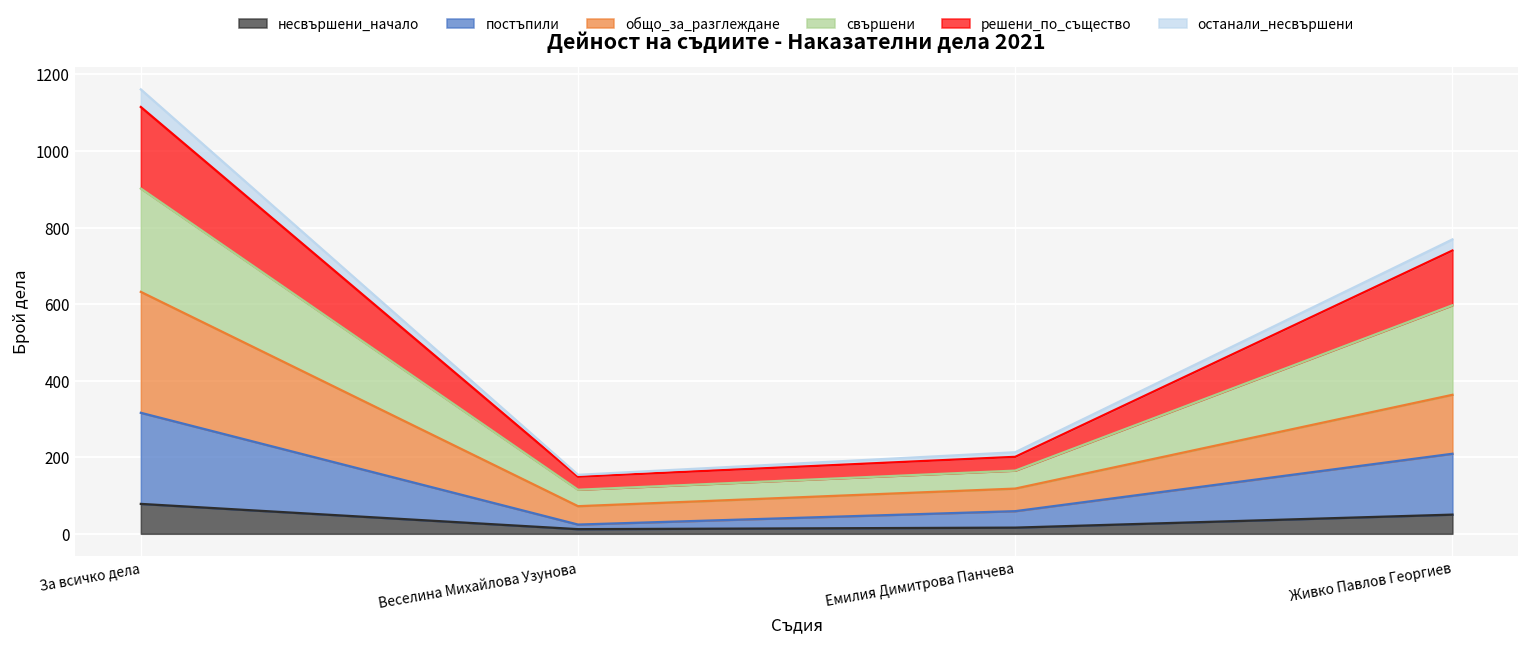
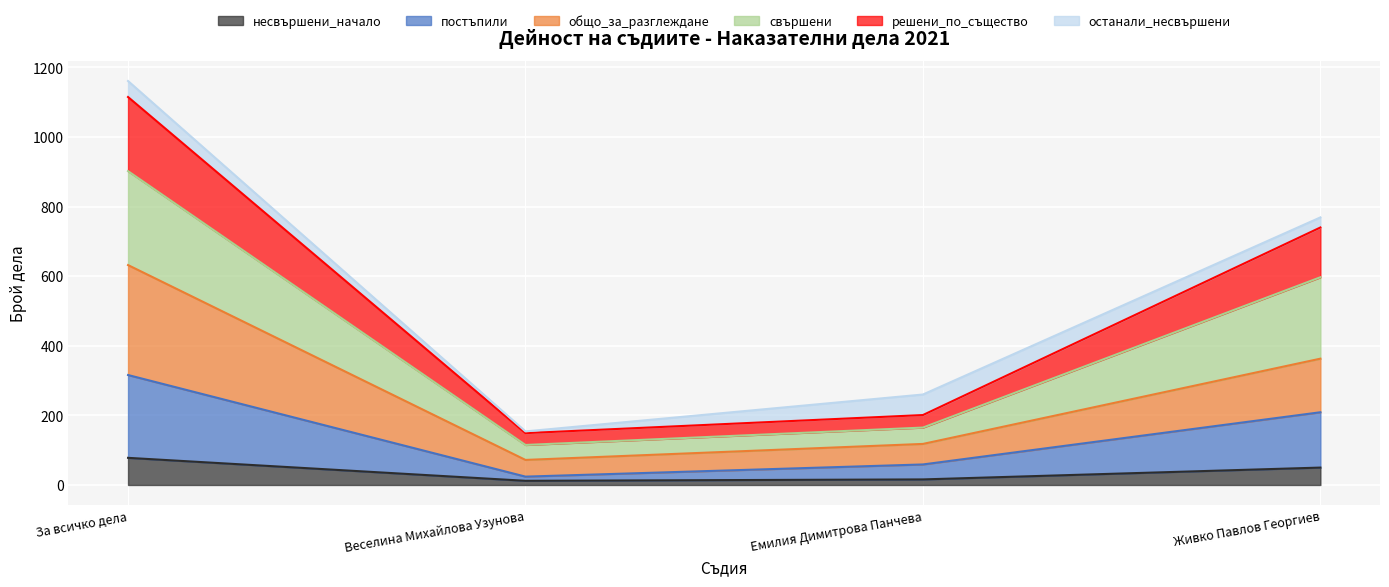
останали_несвършени, Емилия Димитрова Панчева: 10 -> 60
